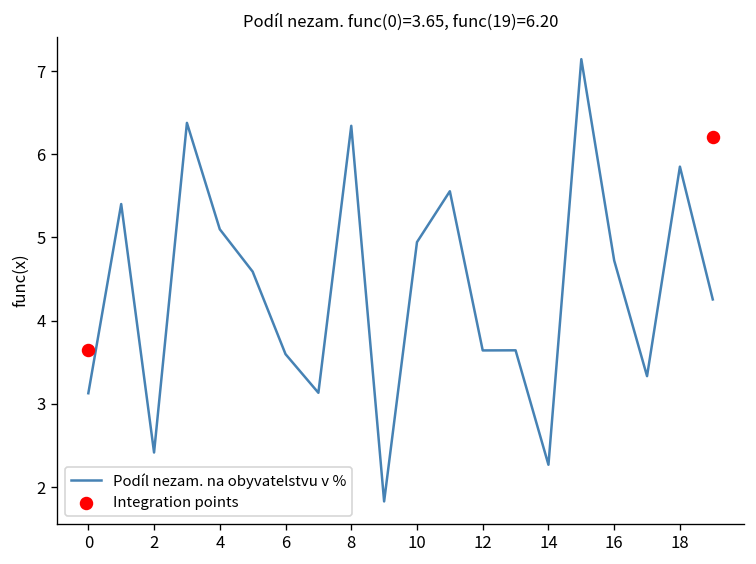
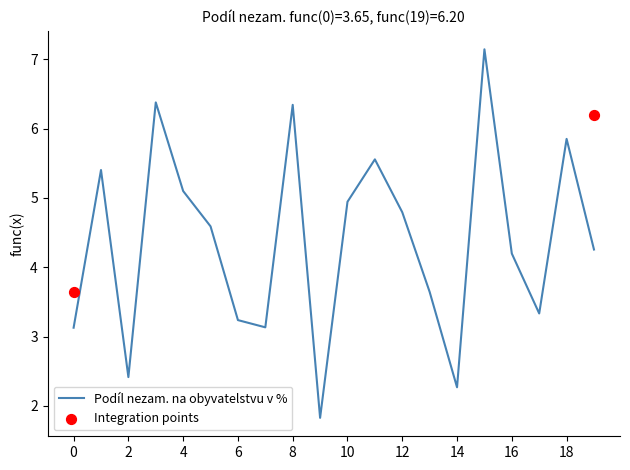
Podíl nezam. na obyvatelstvu v %, 6: 3.6 -> 3.2
Podíl nezam. na obyvatelstvu v %, 12: 3.6 -> 4.8
Podíl nezam. na obyvatelstvu v %, 16: 4.7 -> 4.2
